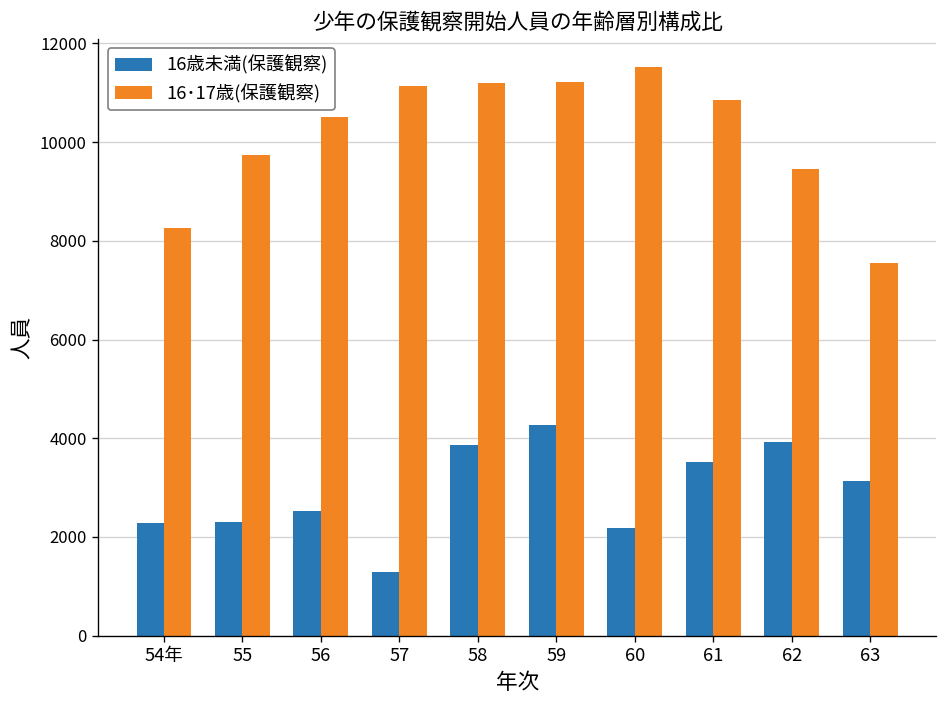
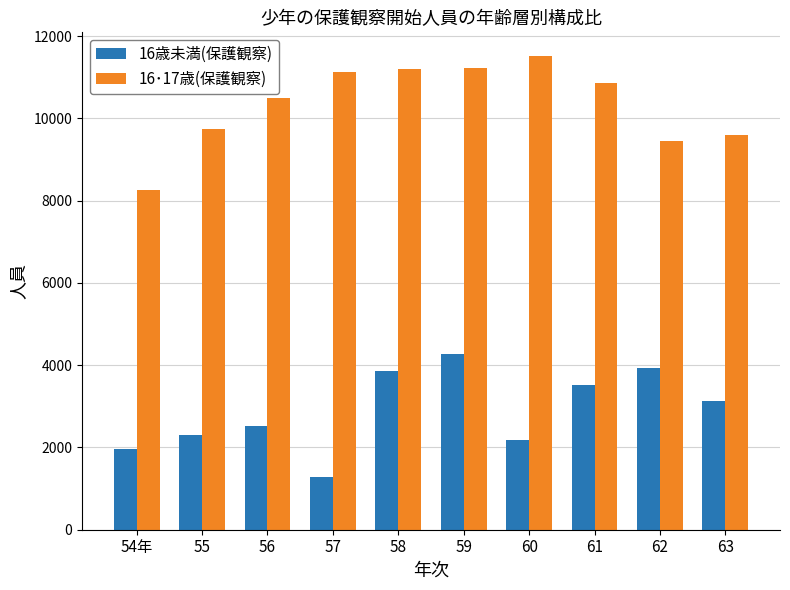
16歳未満(保護観察), 54年: 2300 -> 2000
16･17歳(保護観察), 63: 7500 -> 9600
